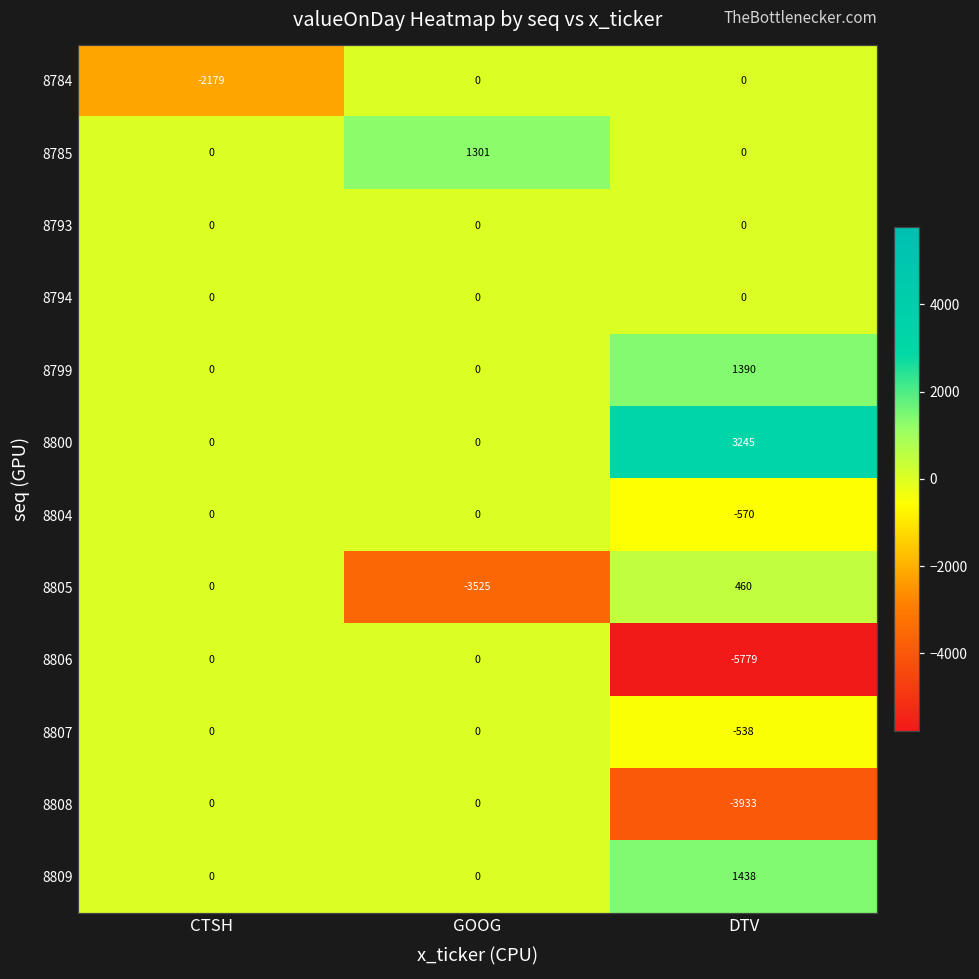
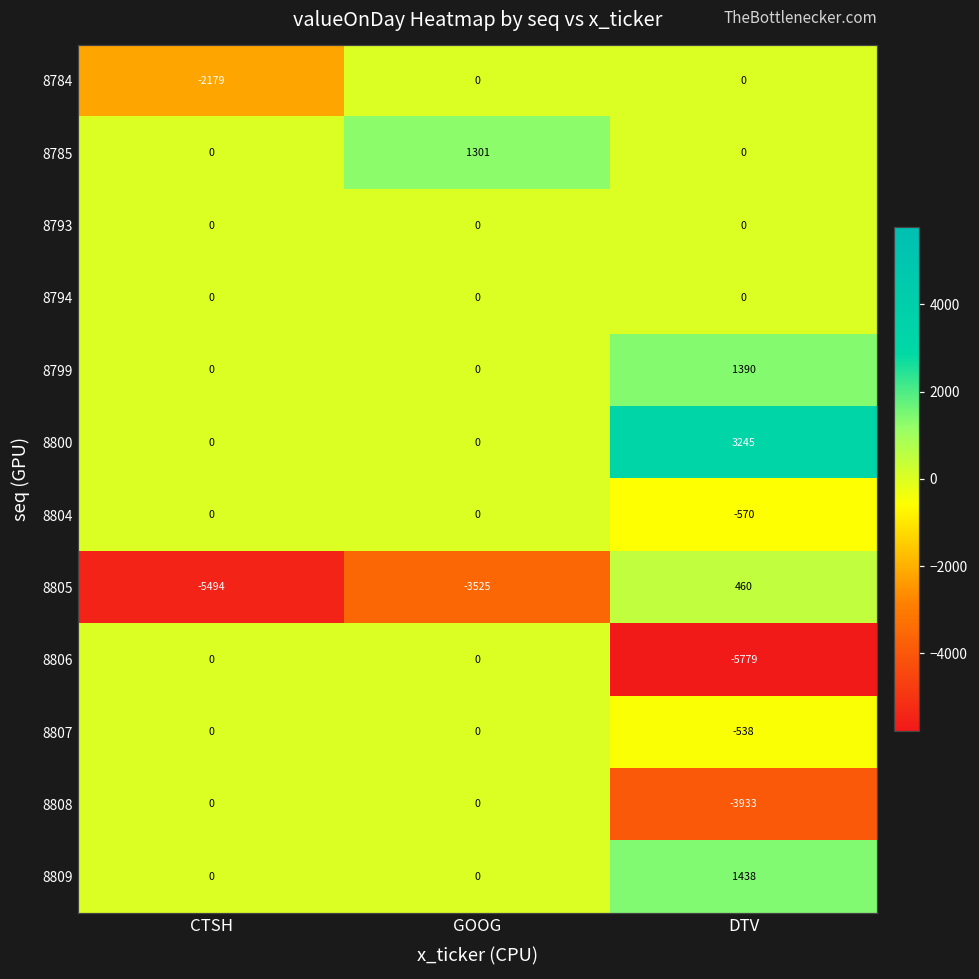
8805, CTSH: 0 -> -5494
